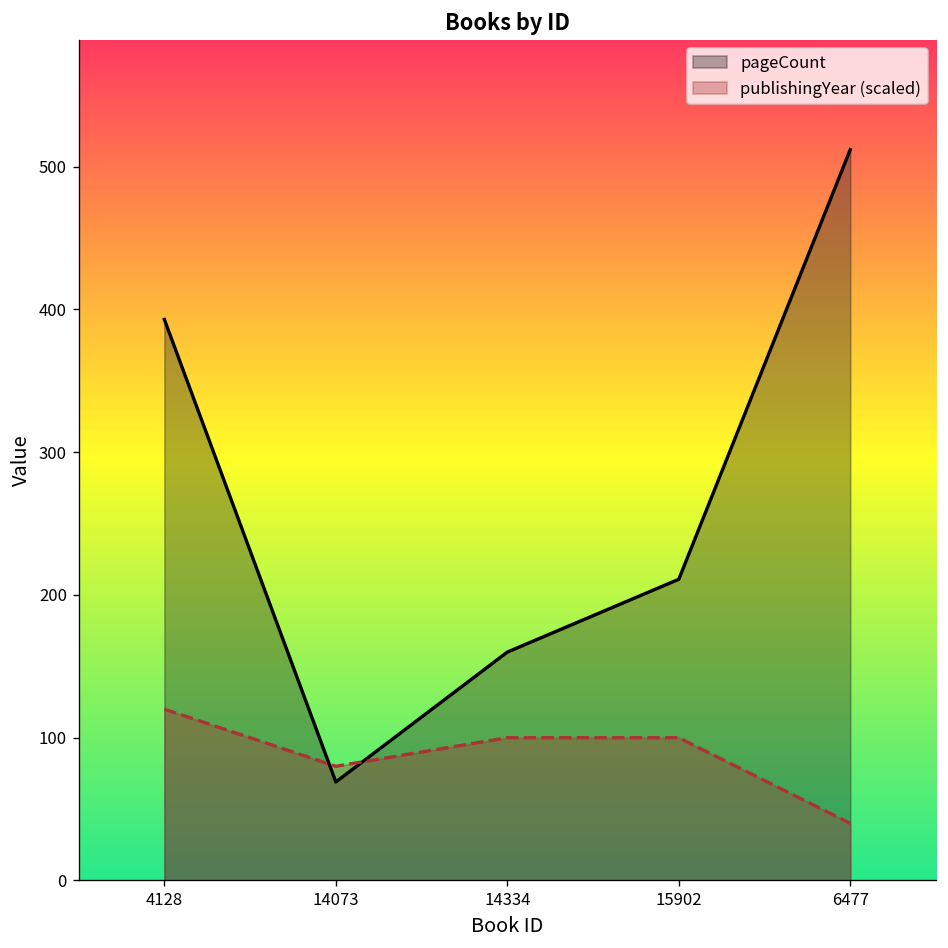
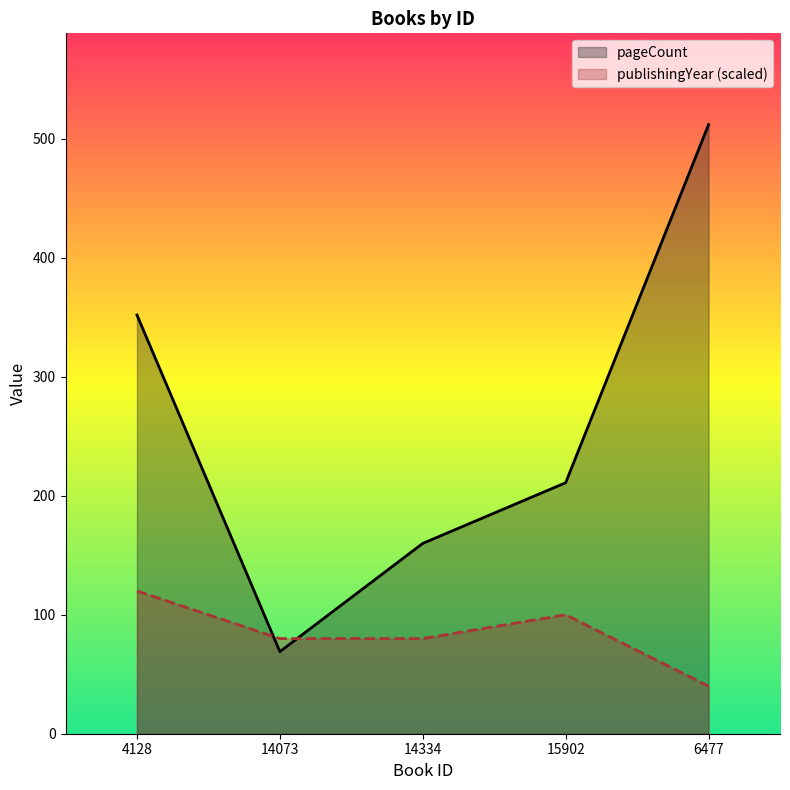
pageCount, 4128: 393 -> 352
publishingYear (scaled), 14334: 100 -> 80
